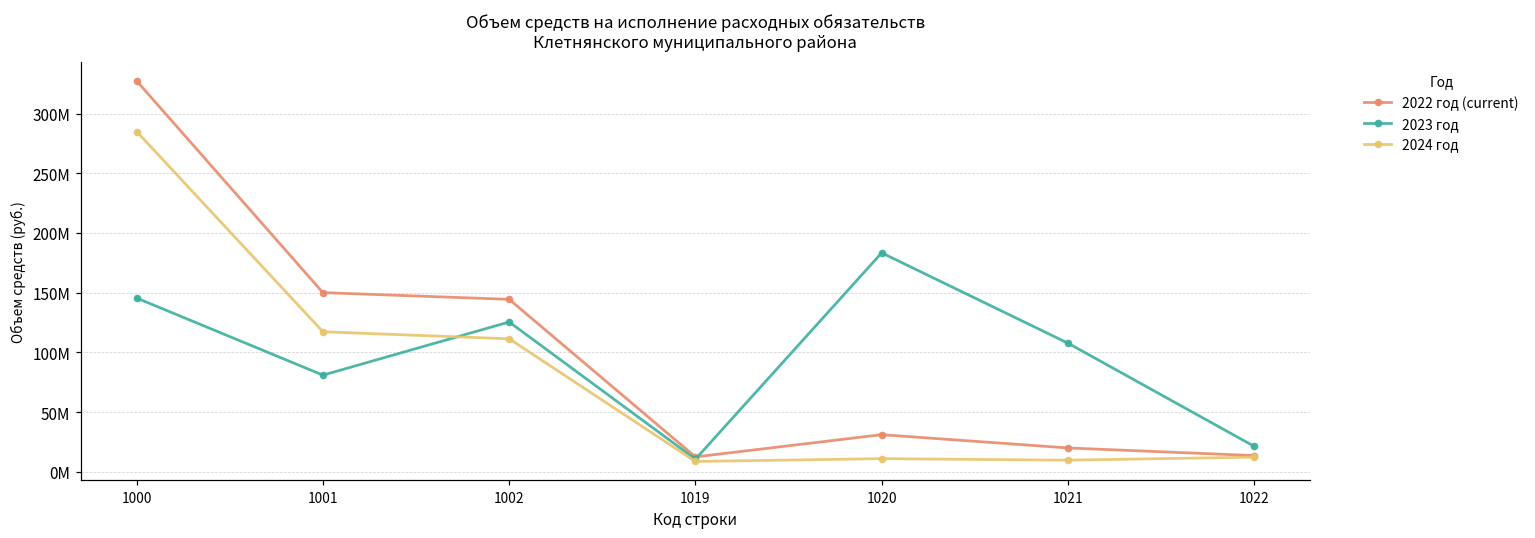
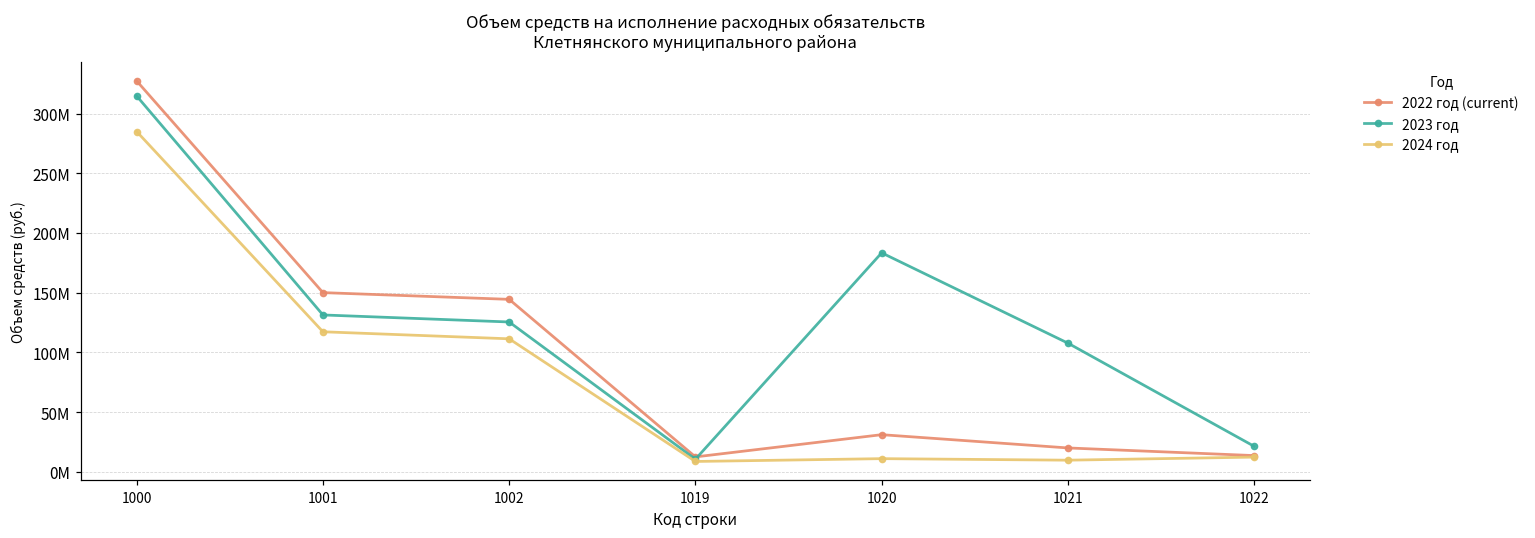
2023 год, 1000: 146000000 -> 315000000
2023 год, 1001: 81000000 -> 131000000
